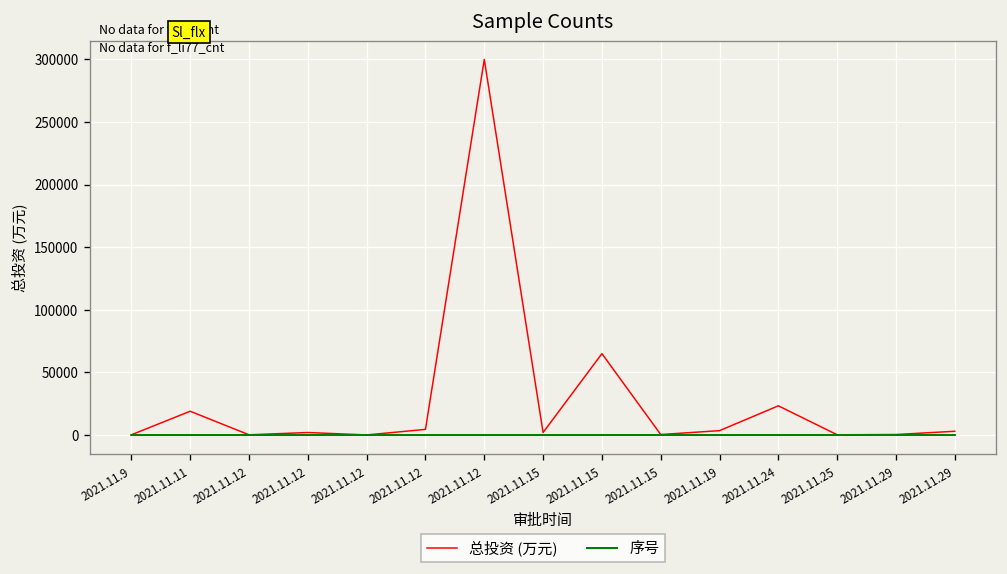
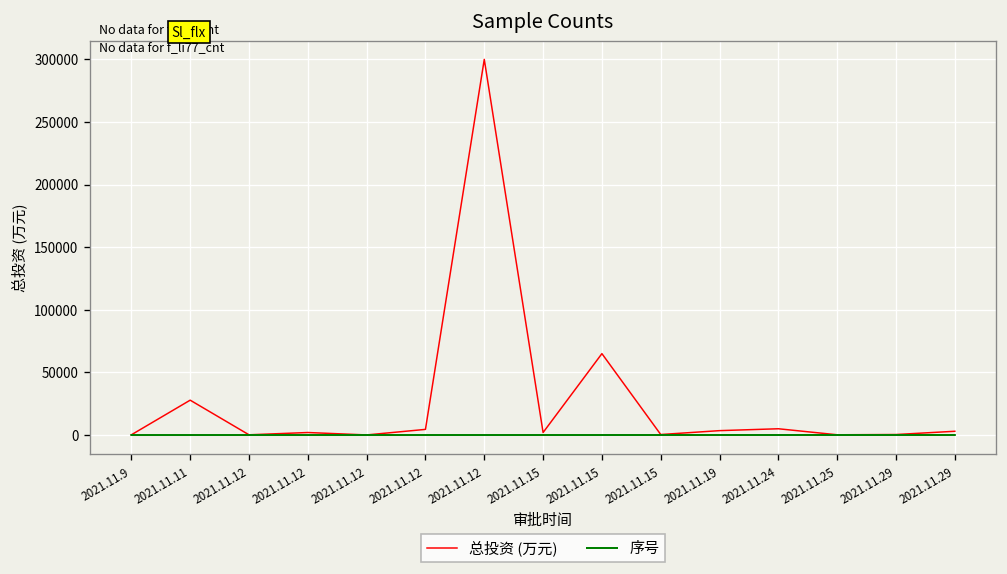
总投资 (万元), 2021.11.11: 19000 -> 28000
总投资 (万元), 2021.11.24: 23000 -> 5000
